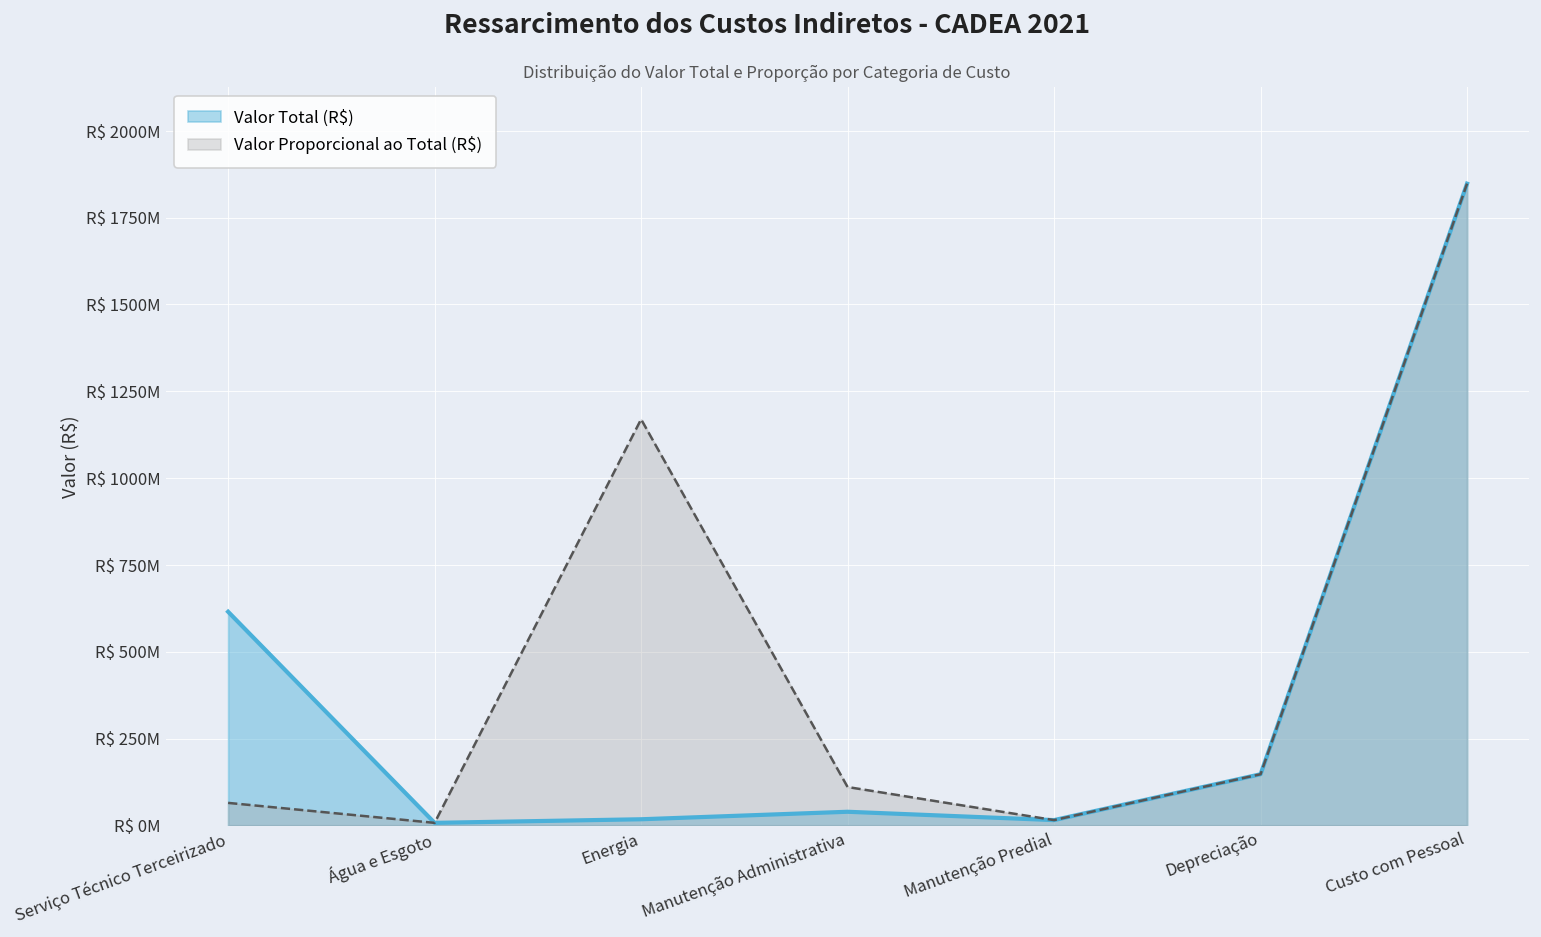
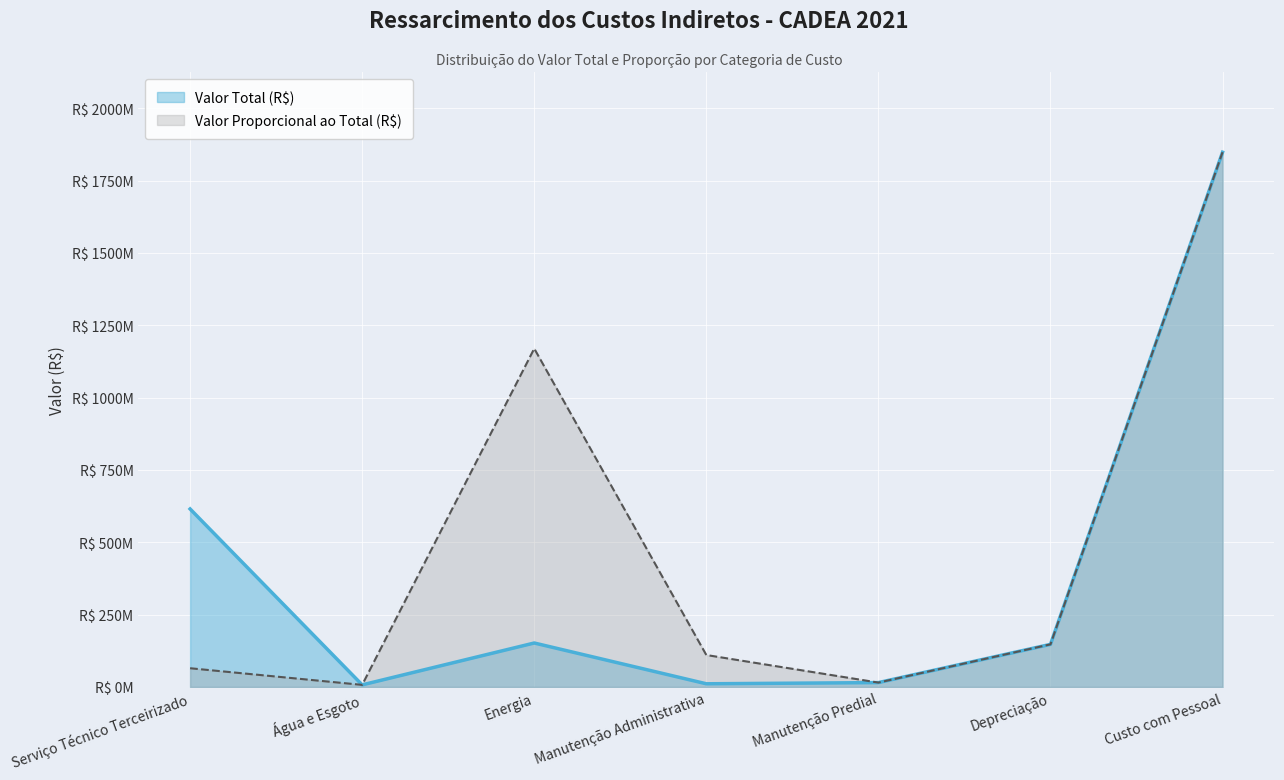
Valor Total (R$), Energia: R$ 20000000 -> R$ 150000000
Valor Total (R$), Manutenção Administrativa: R$ 40000000 -> R$ 10000000
